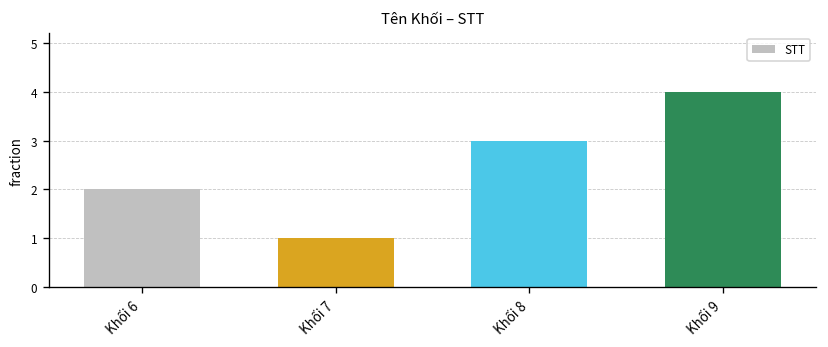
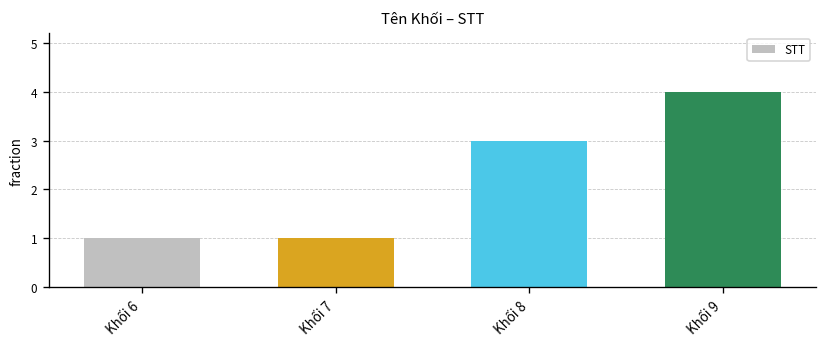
Khối 6: 2 -> 1
